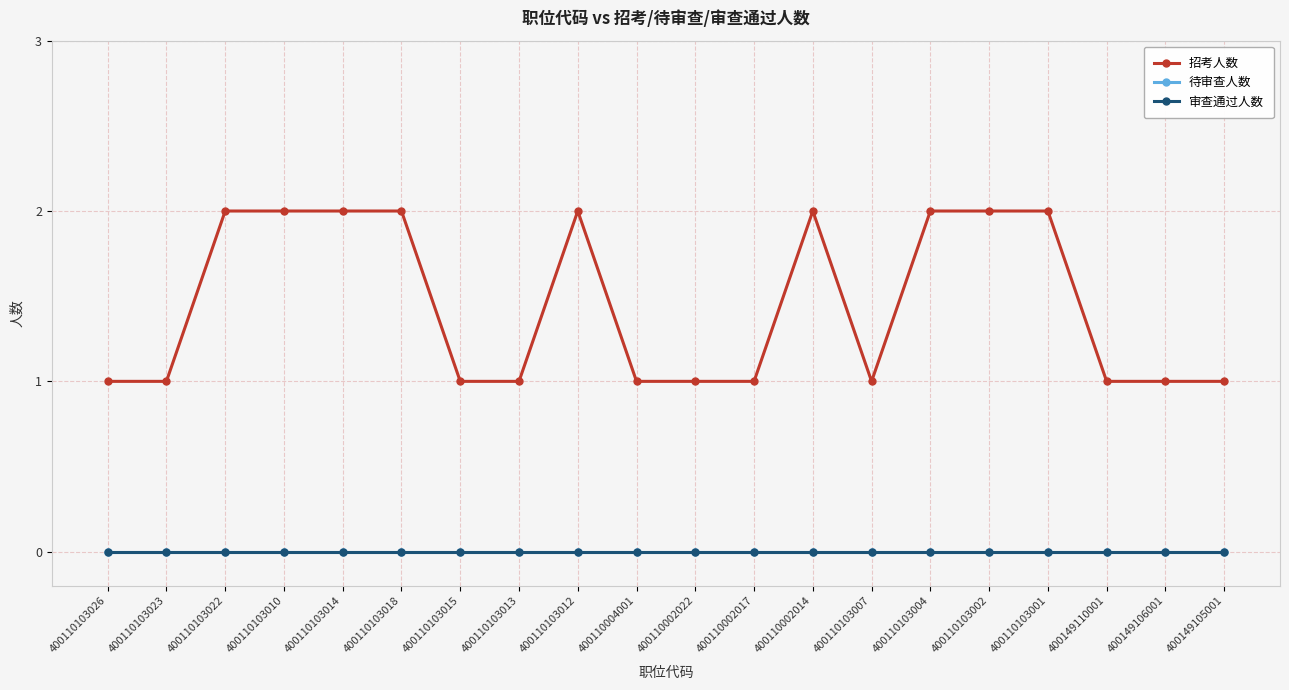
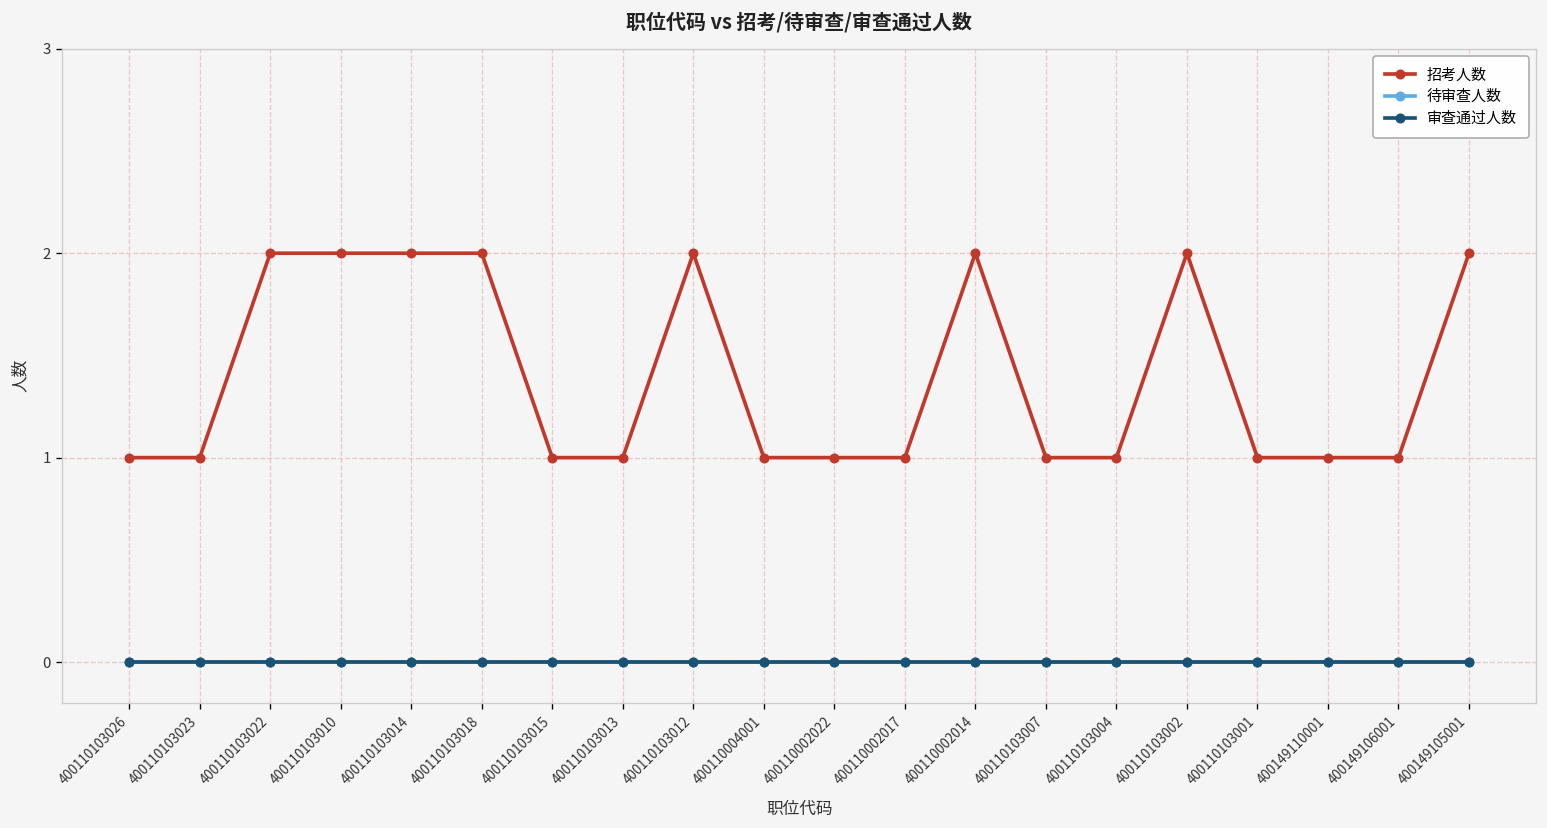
招考人数, 400110103004: 2 -> 1
招考人数, 400110103001: 2 -> 1
招考人数, 400149105001: 1 -> 2
